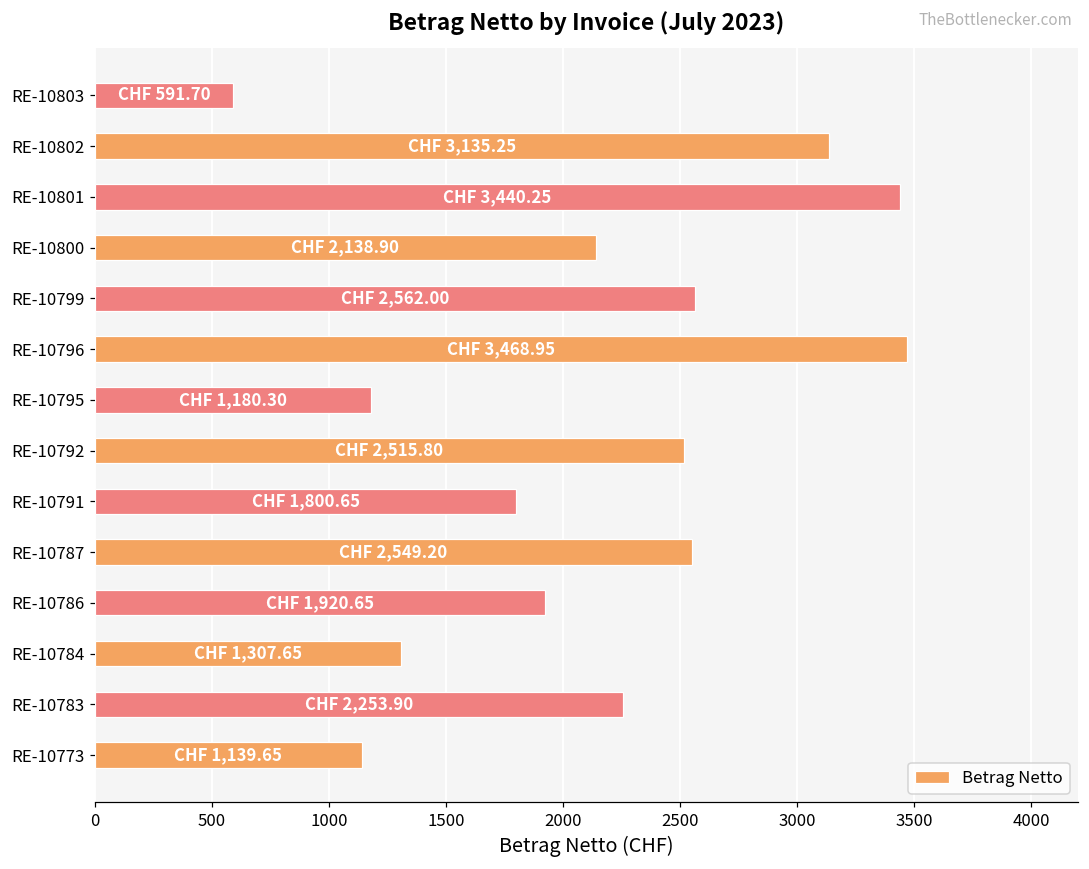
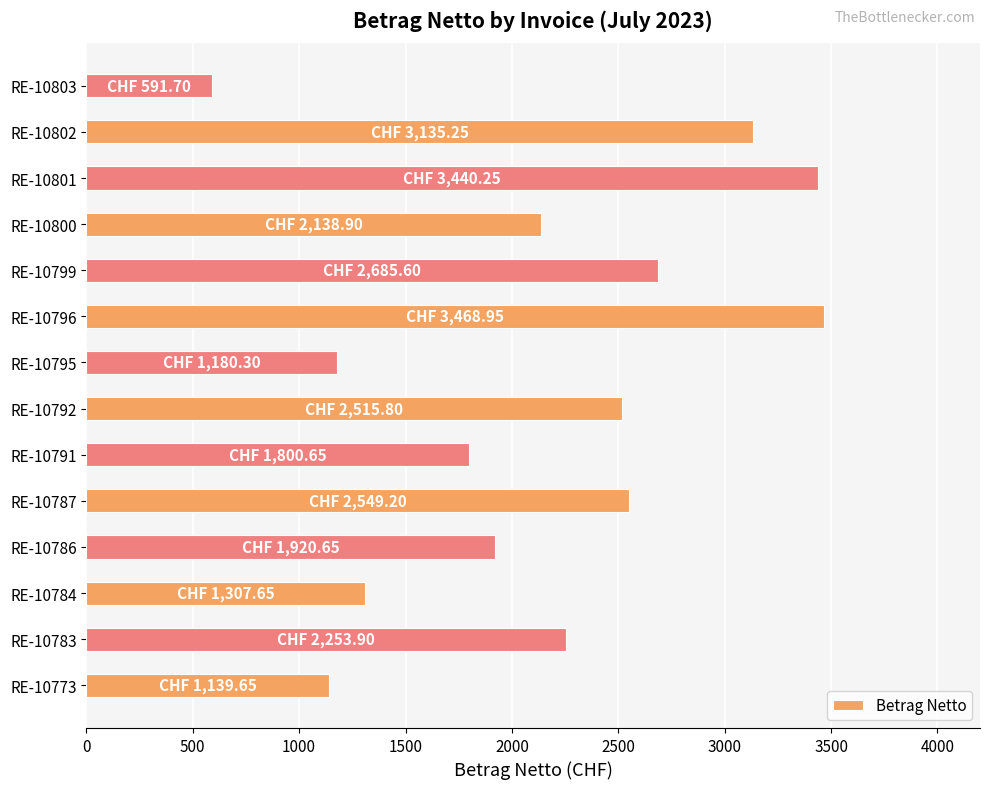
RE-10799: 2,562.00 -> 2,685.60
